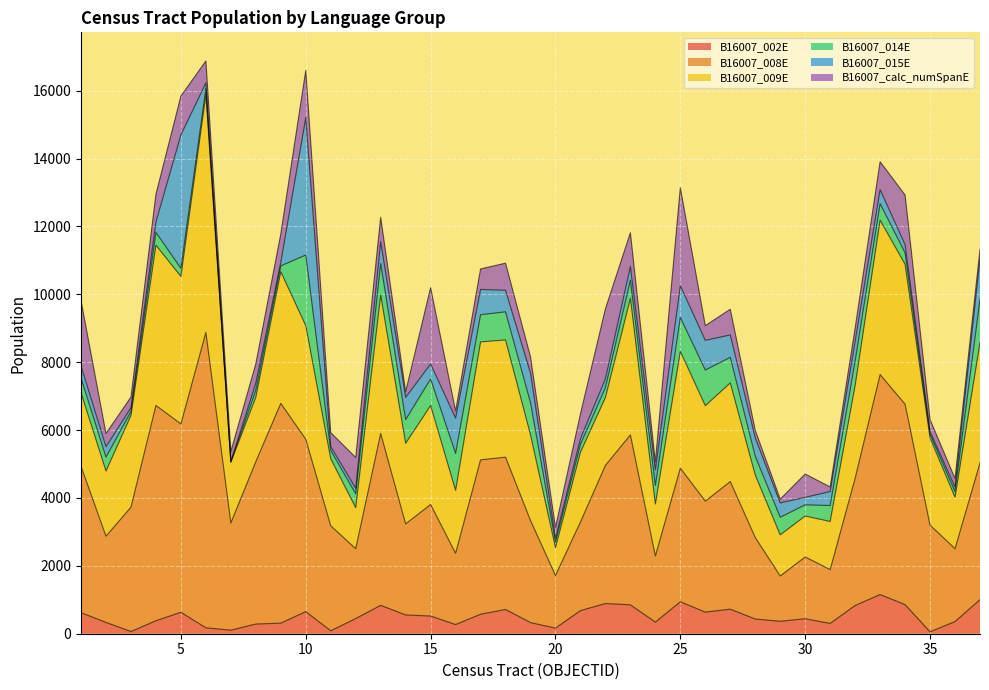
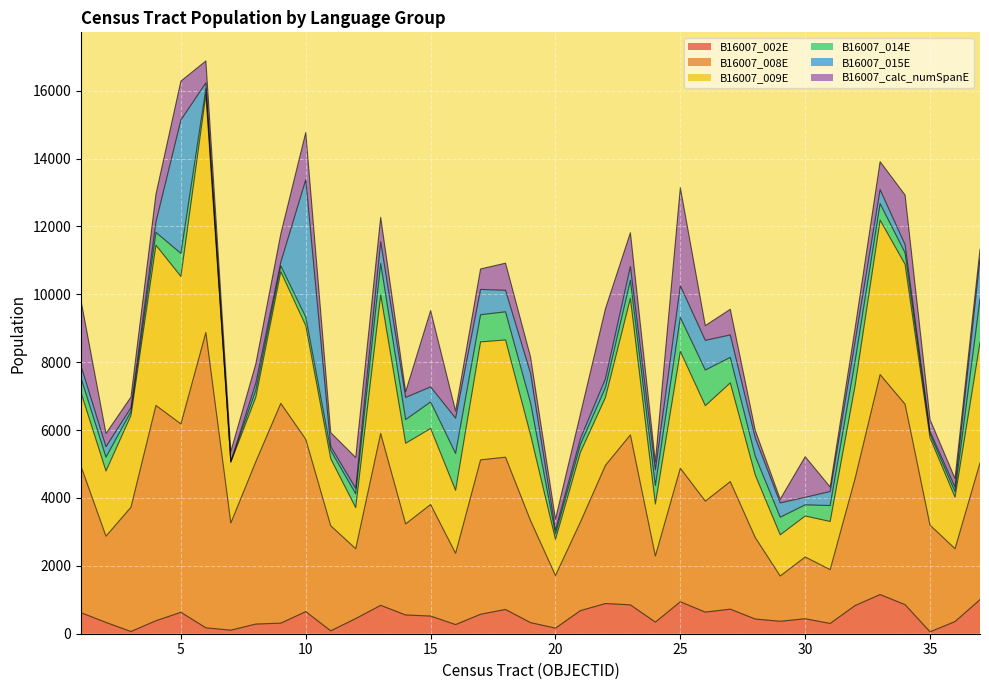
B16007_014E, 5: 200 -> 700
B16007_014E, 10: 2100 -> 300
B16007_009E, 15: 2900 -> 2200
B16007_009E, 20: 800 -> 1100
B16007_calc_numSpanE, 30: 700 -> 1200
